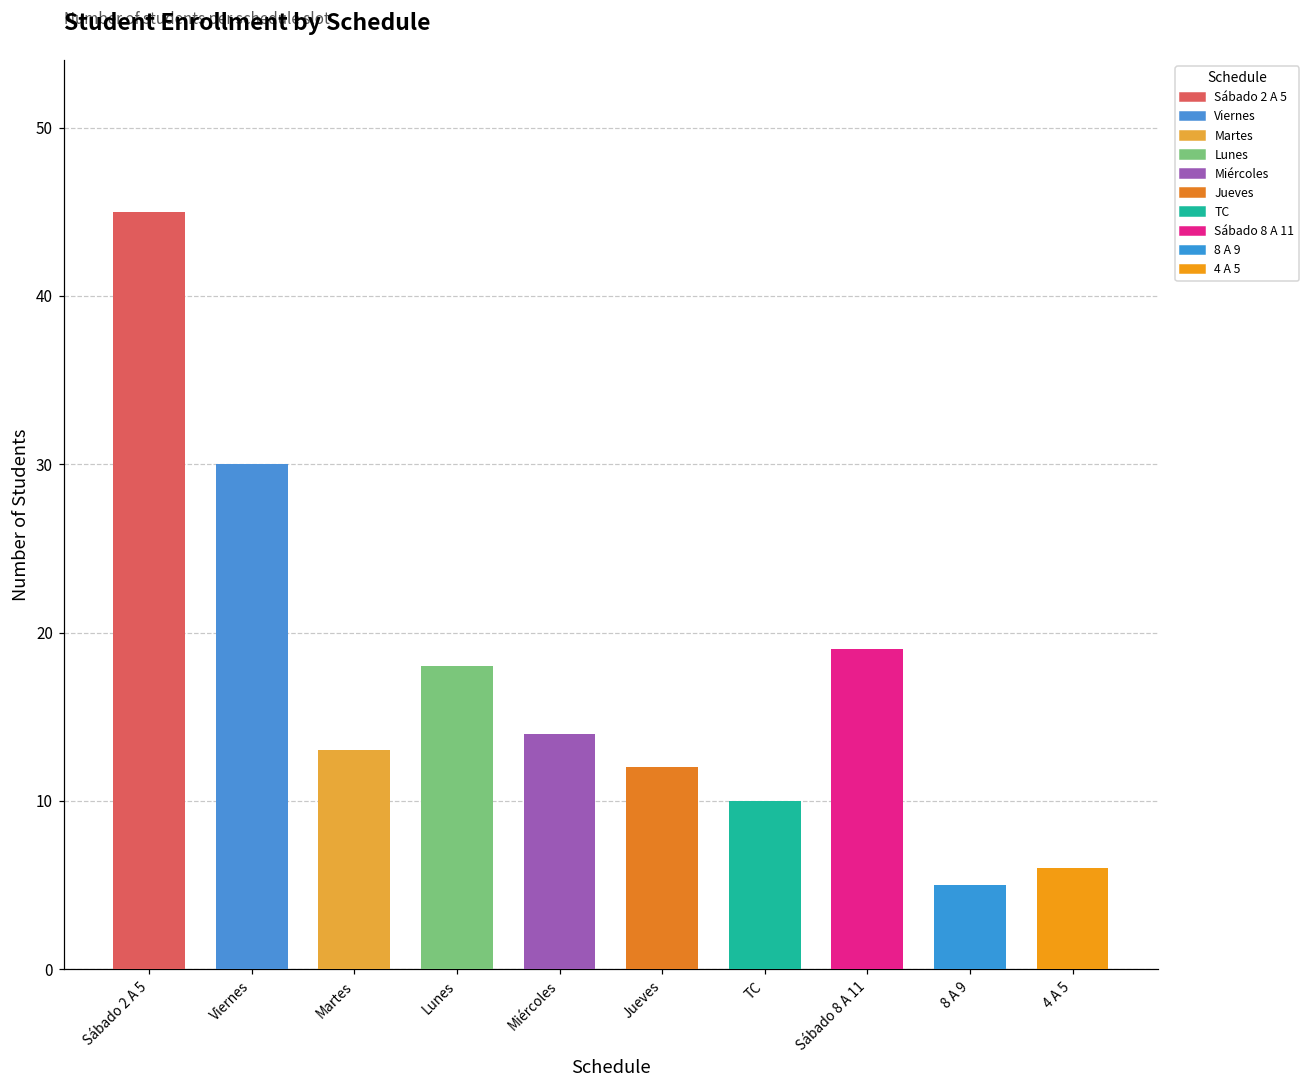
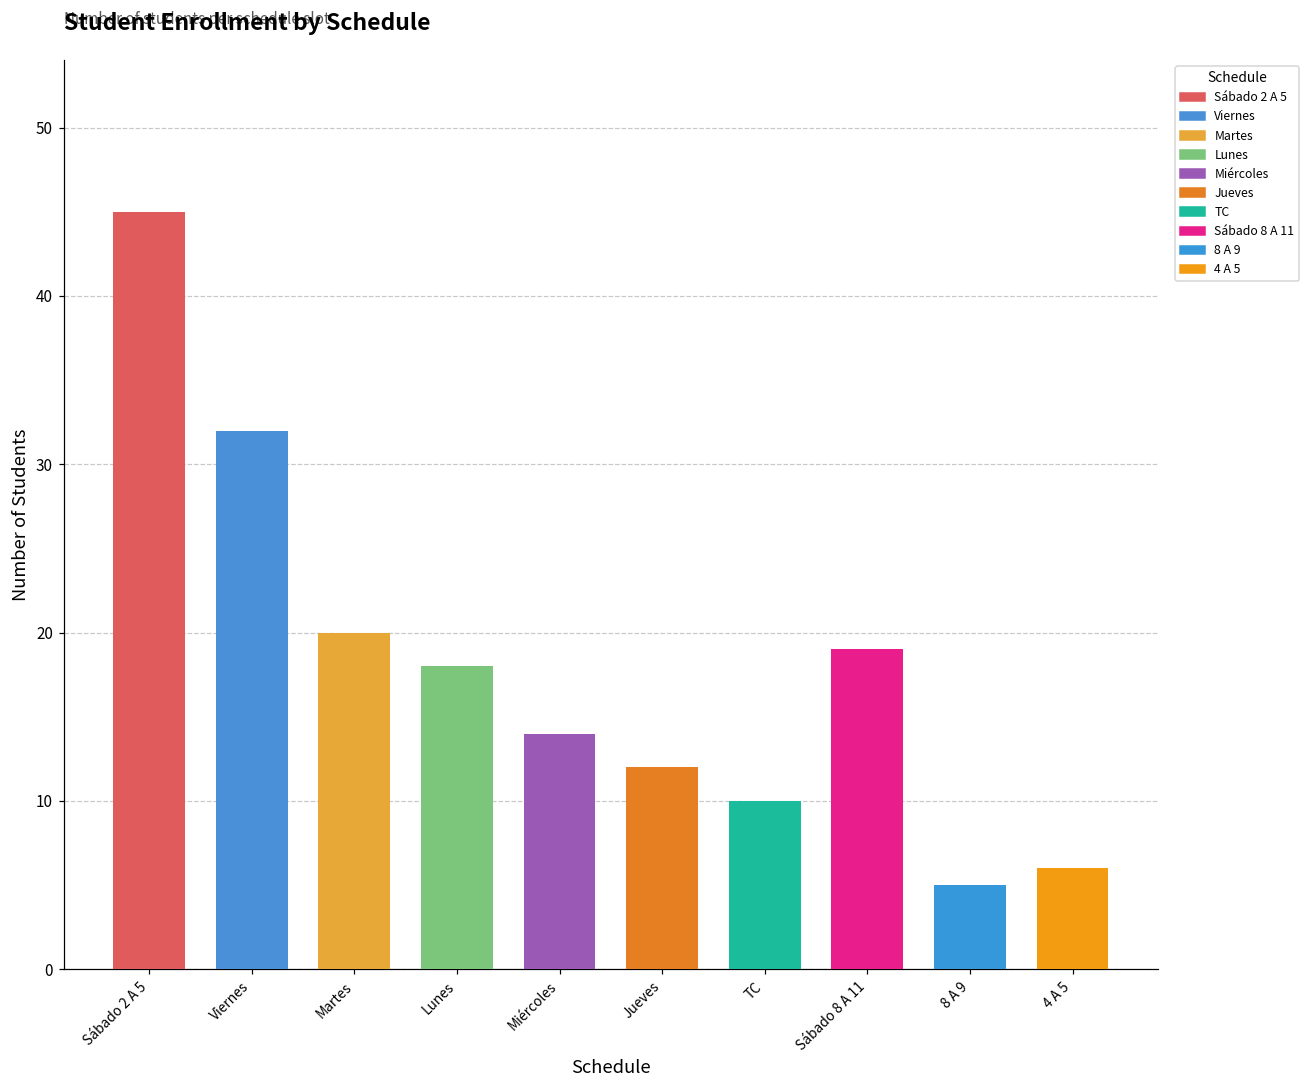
Viernes: 30 -> 32
Martes: 13 -> 20
